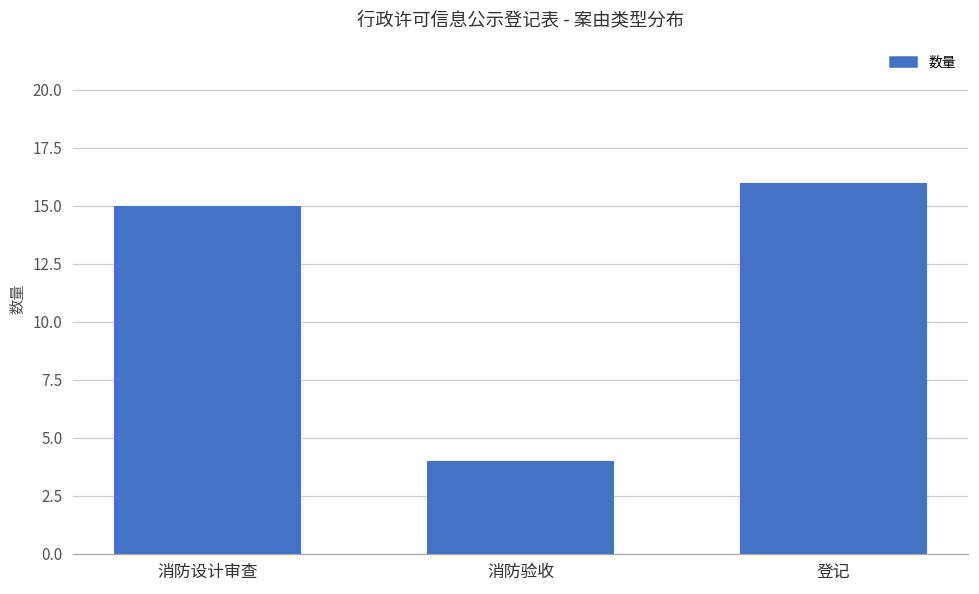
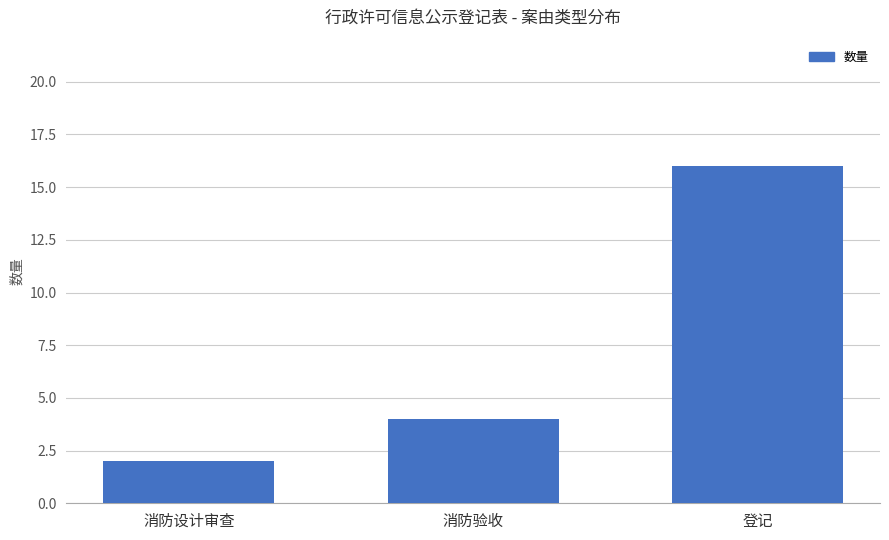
消防设计审查: 15 -> 2
